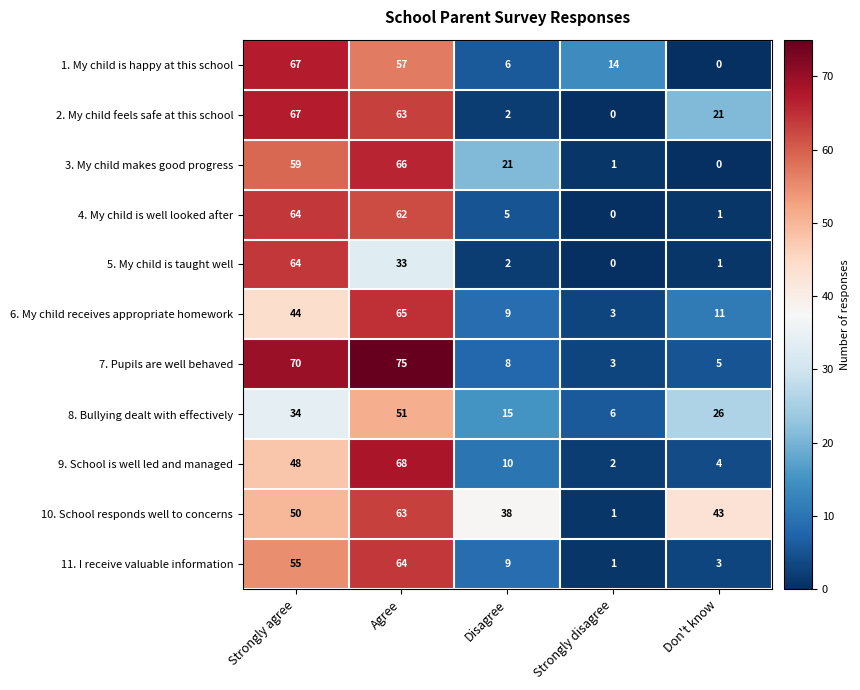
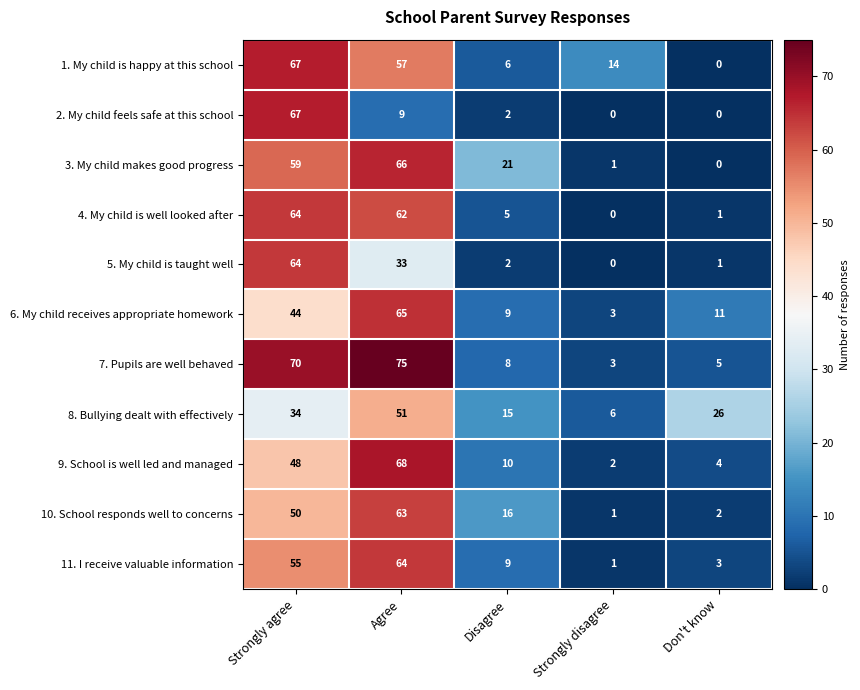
2. My child feels safe at this school, Agree: 63 -> 9
2. My child feels safe at this school, Don't know: 21 -> 0
10. School responds well to concerns, Disagree: 38 -> 16
10. School responds well to concerns, Don't know: 43 -> 2
